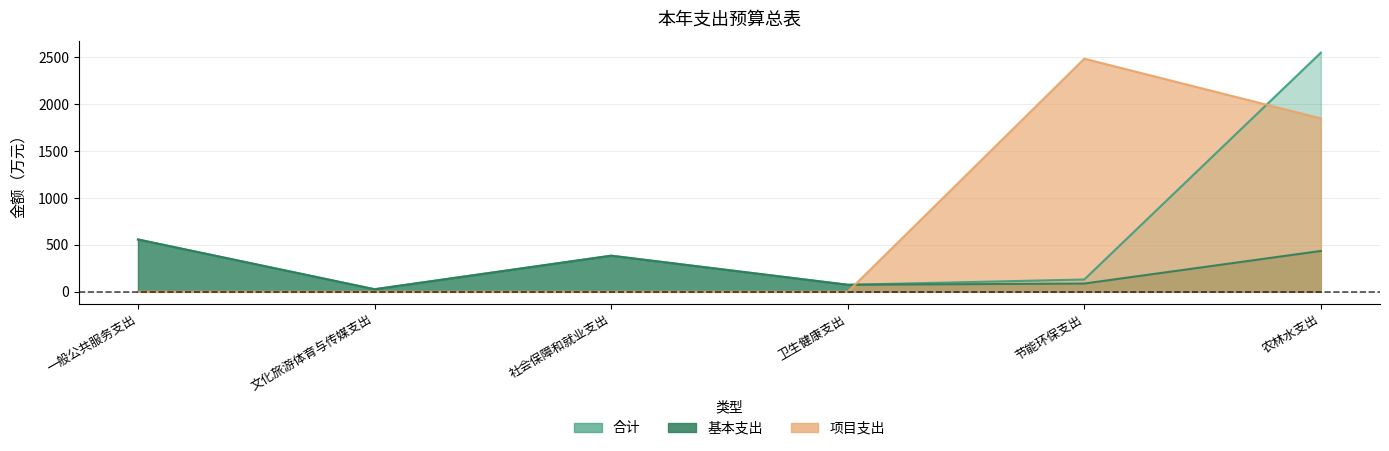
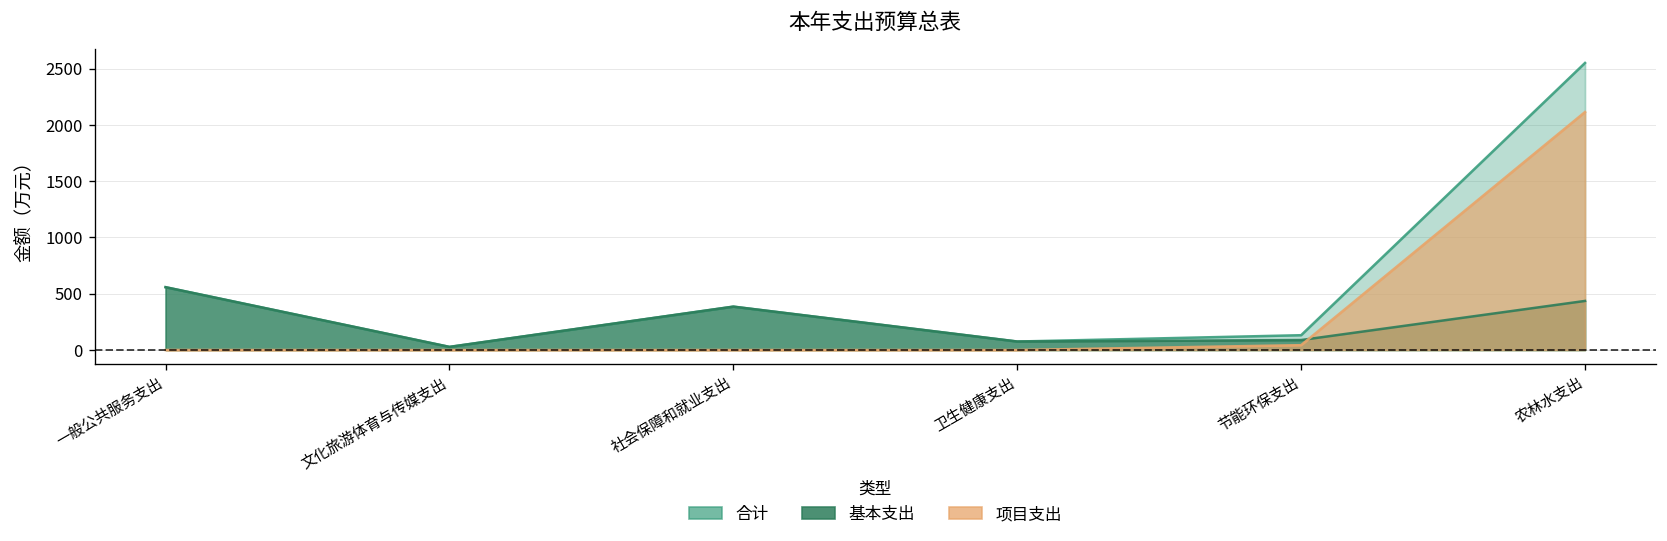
项目支出, 节能环保支出: 2500 -> 0
项目支出, 农林水支出: 1800 -> 2100
